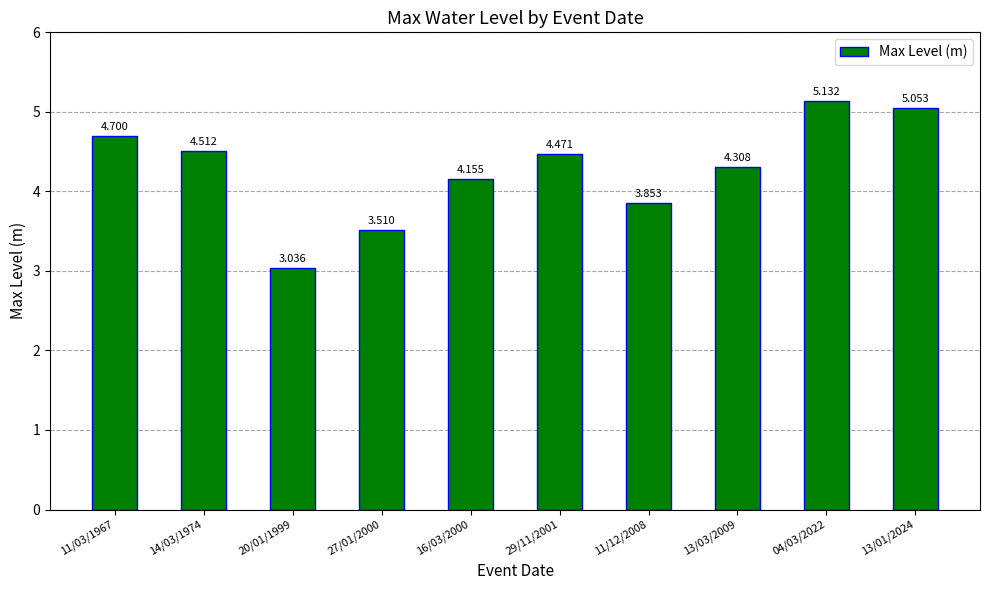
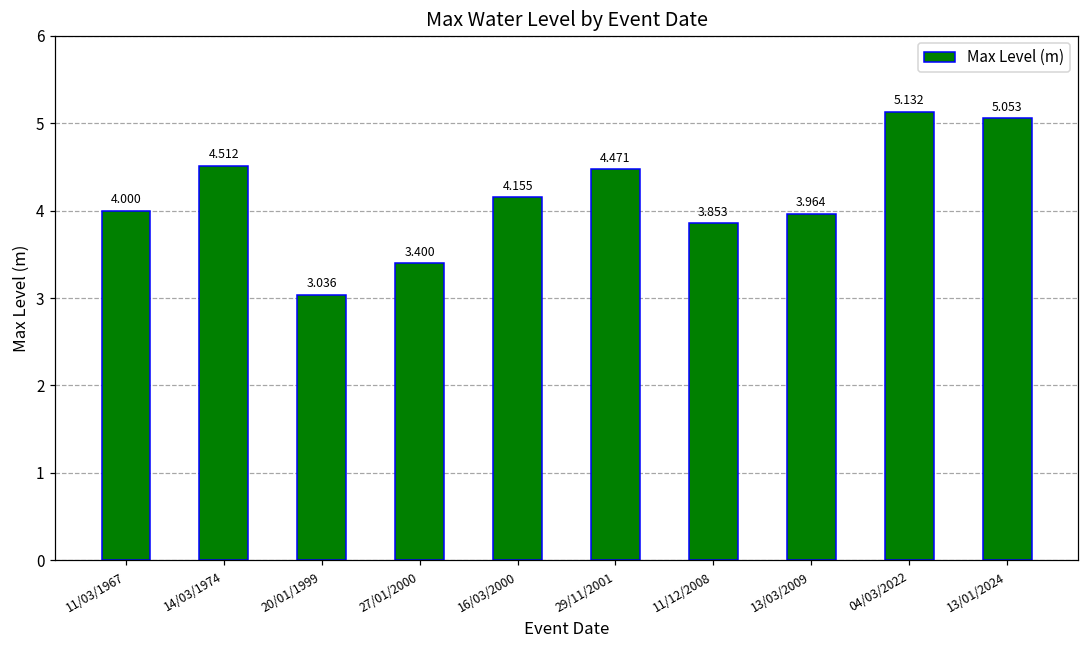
11/03/1967: 4.700 -> 4.000
27/01/2000: 3.510 -> 3.400
13/03/2009: 4.308 -> 3.964
